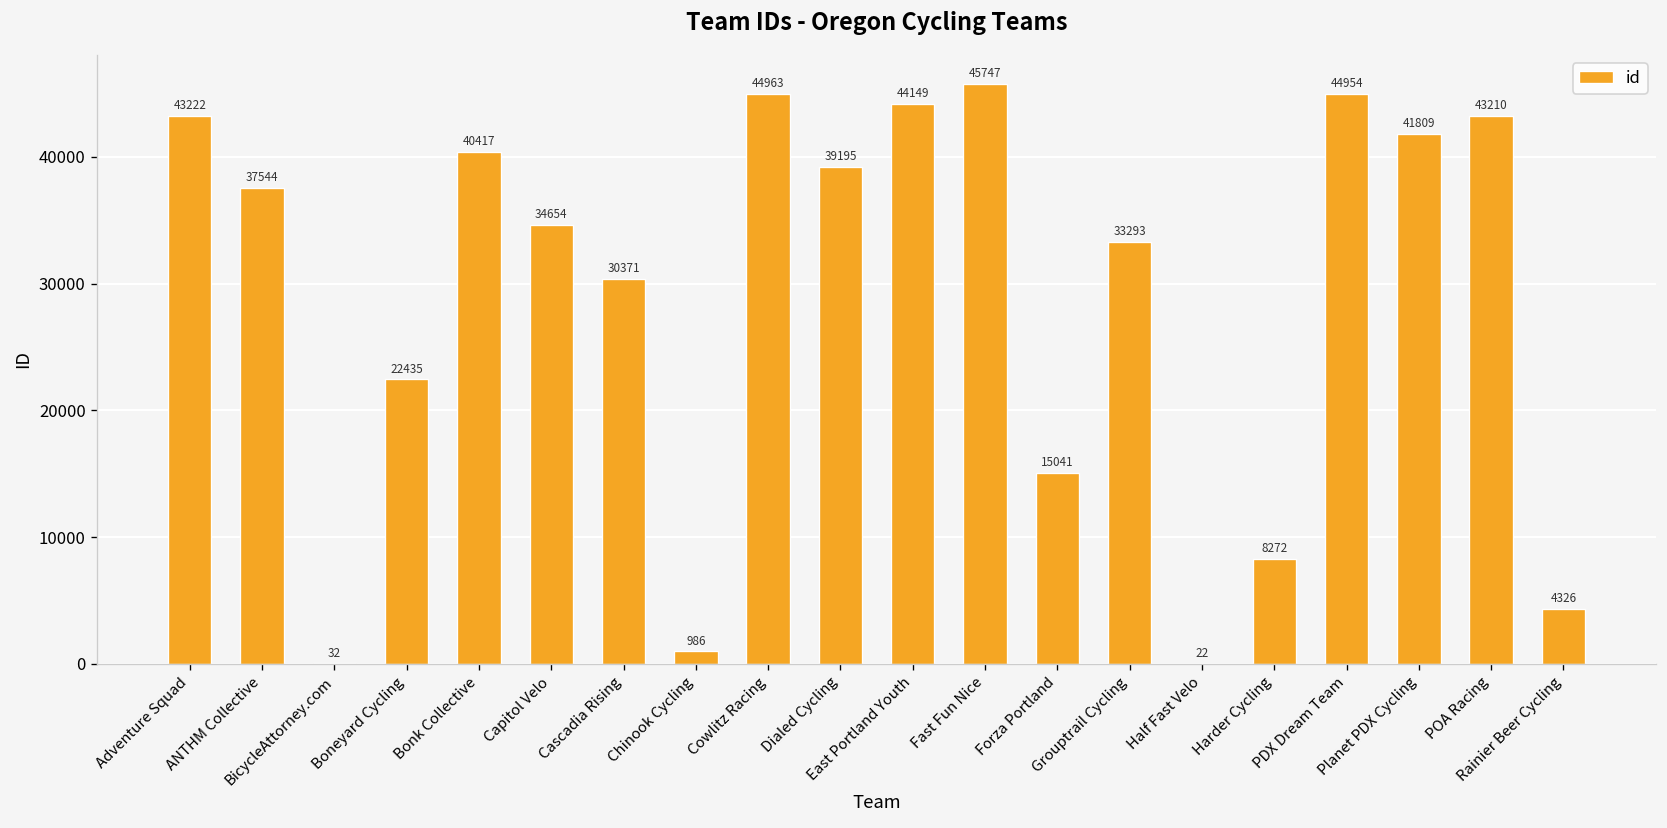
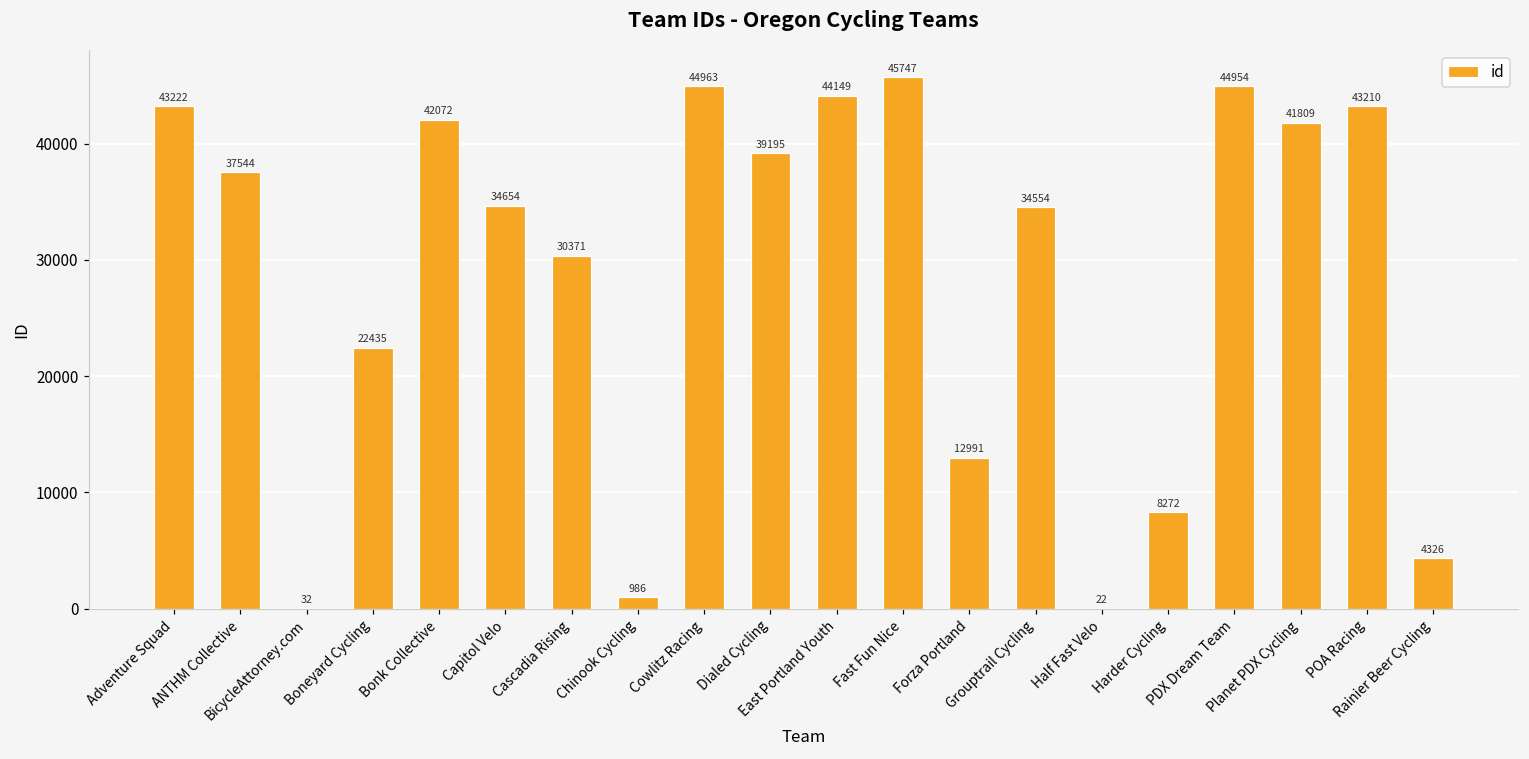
Bonk Collective: 40417 -> 42072
Forza Portland: 15041 -> 12991
Grouptrail Cycling: 33293 -> 34554
